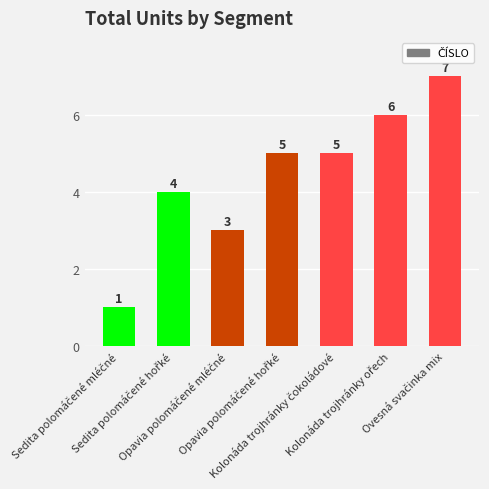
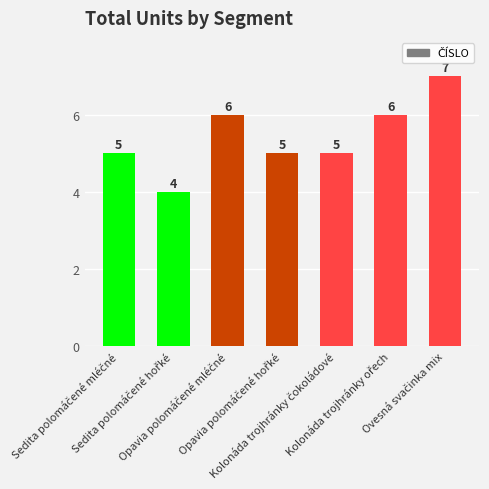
Sedita polomáčené mléčné: 1 -> 5
Opavia polomáčené mléčné: 3 -> 6
